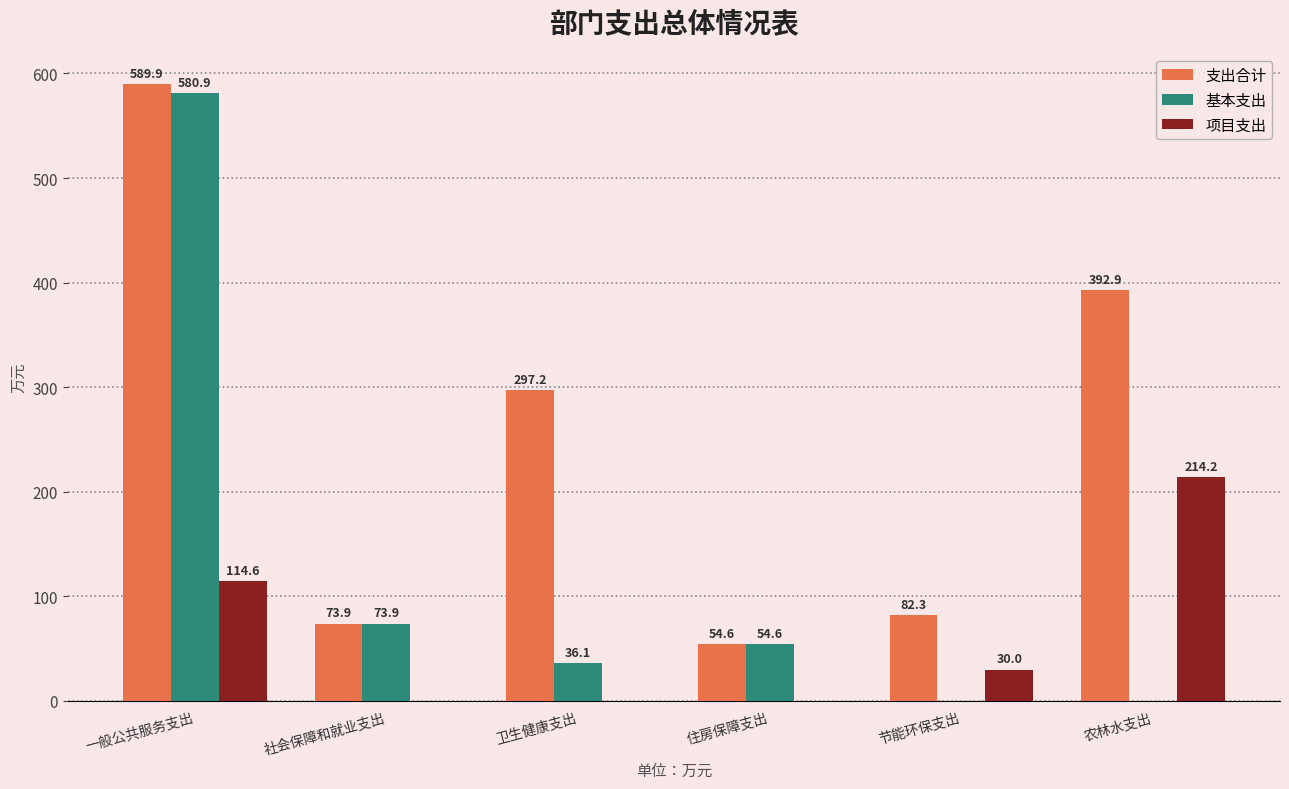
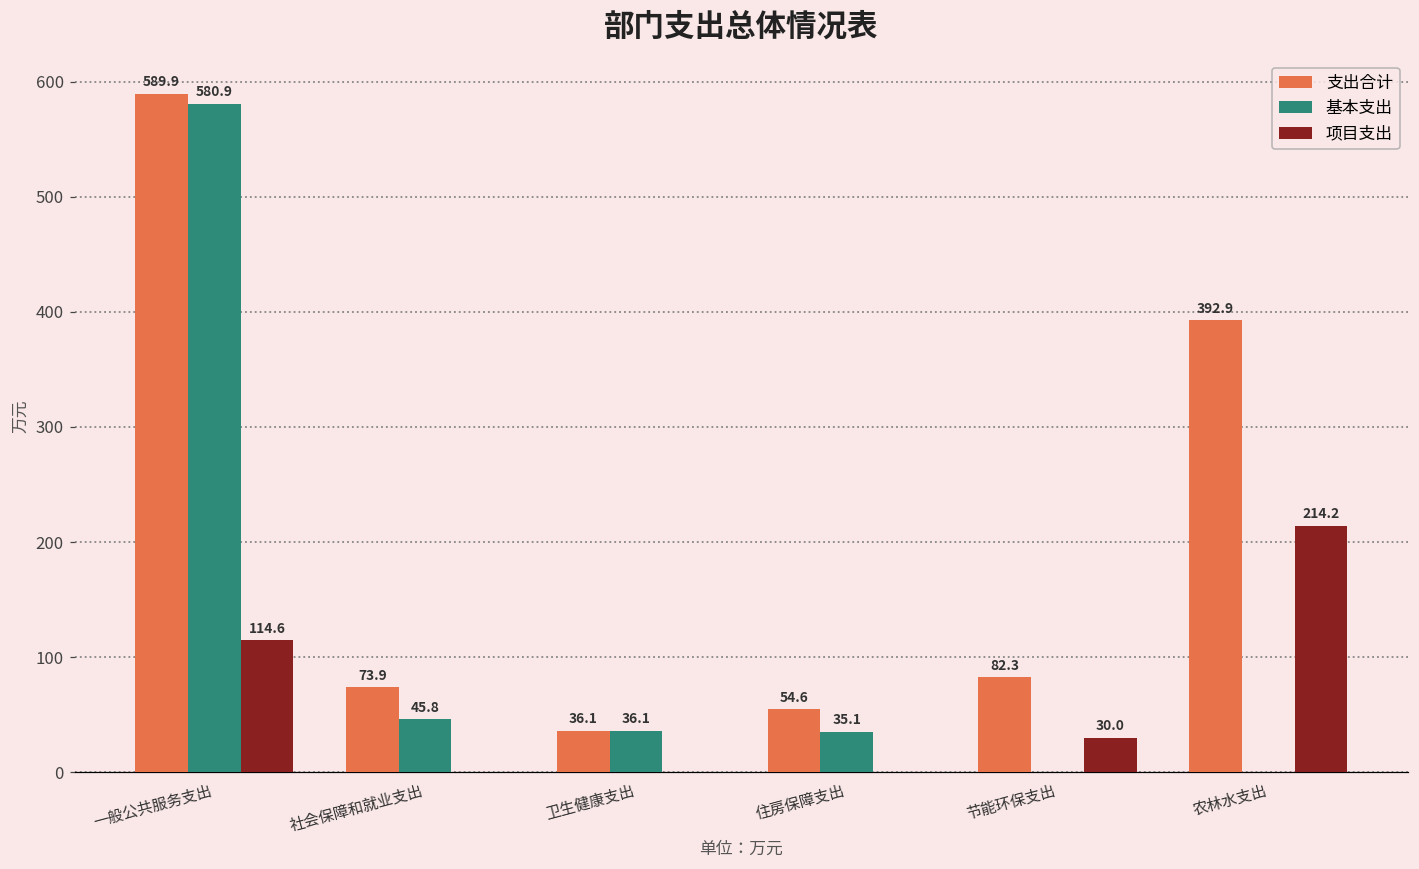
基本支出, 社会保障和就业支出: 73.9 -> 45.8
支出合计, 卫生健康支出: 297.2 -> 36.1
基本支出, 住房保障支出: 54.6 -> 35.1
